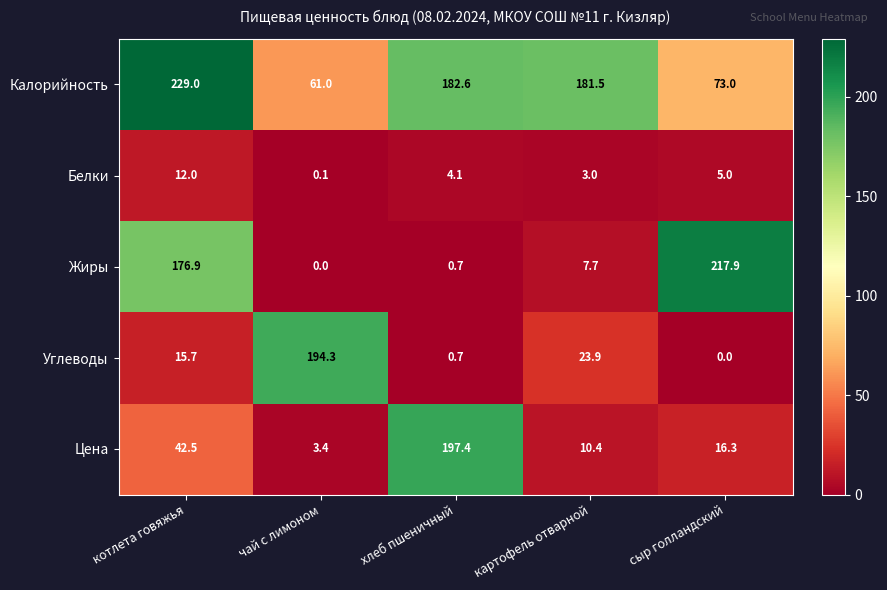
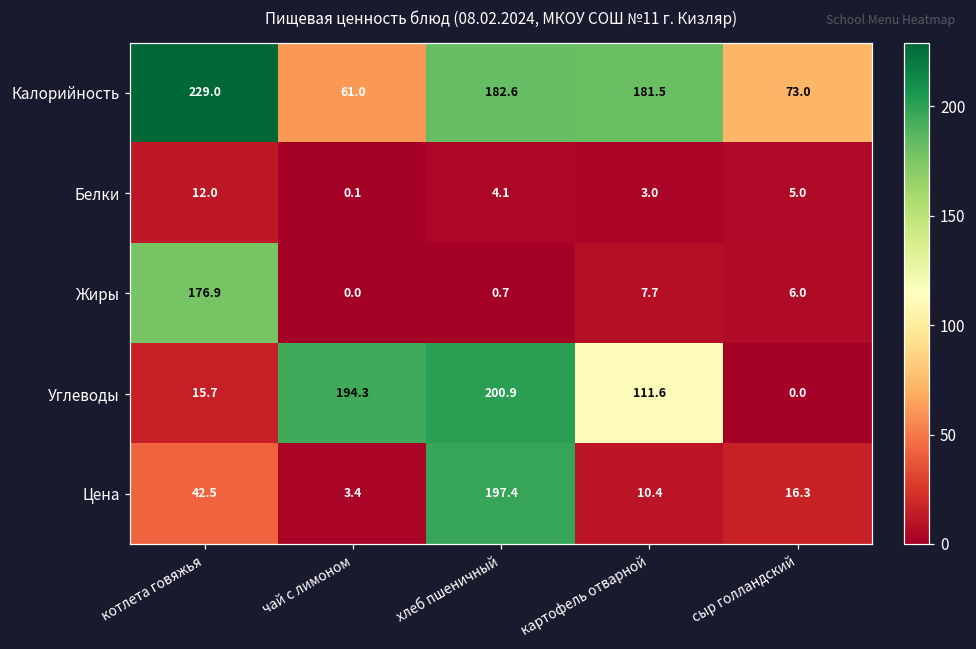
Жиры, сыр голландский: 217.9 -> 6.0
Углеводы, хлеб пшеничный: 0.7 -> 200.9
Углеводы, картофель отварной: 23.9 -> 111.6
